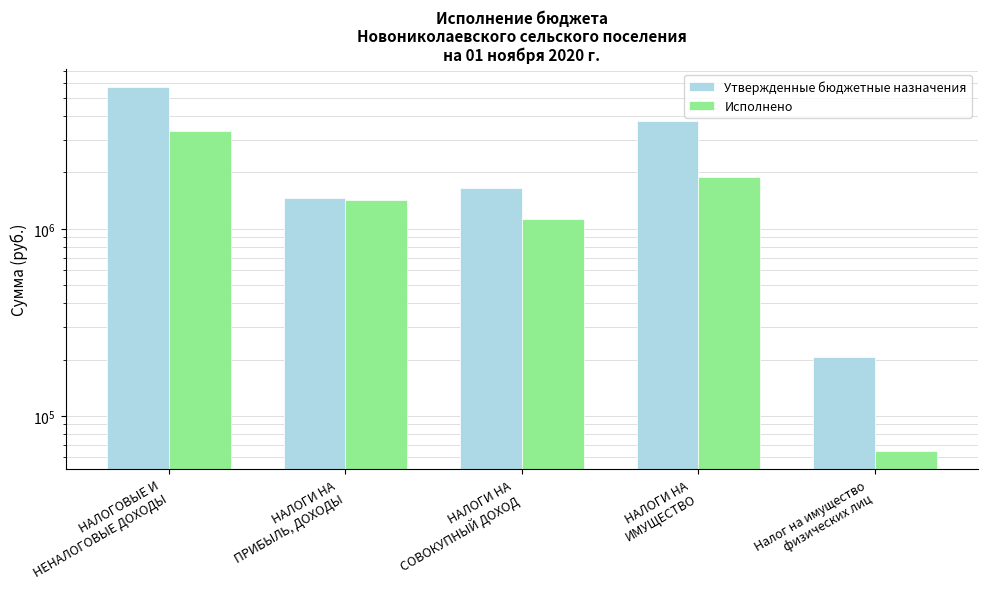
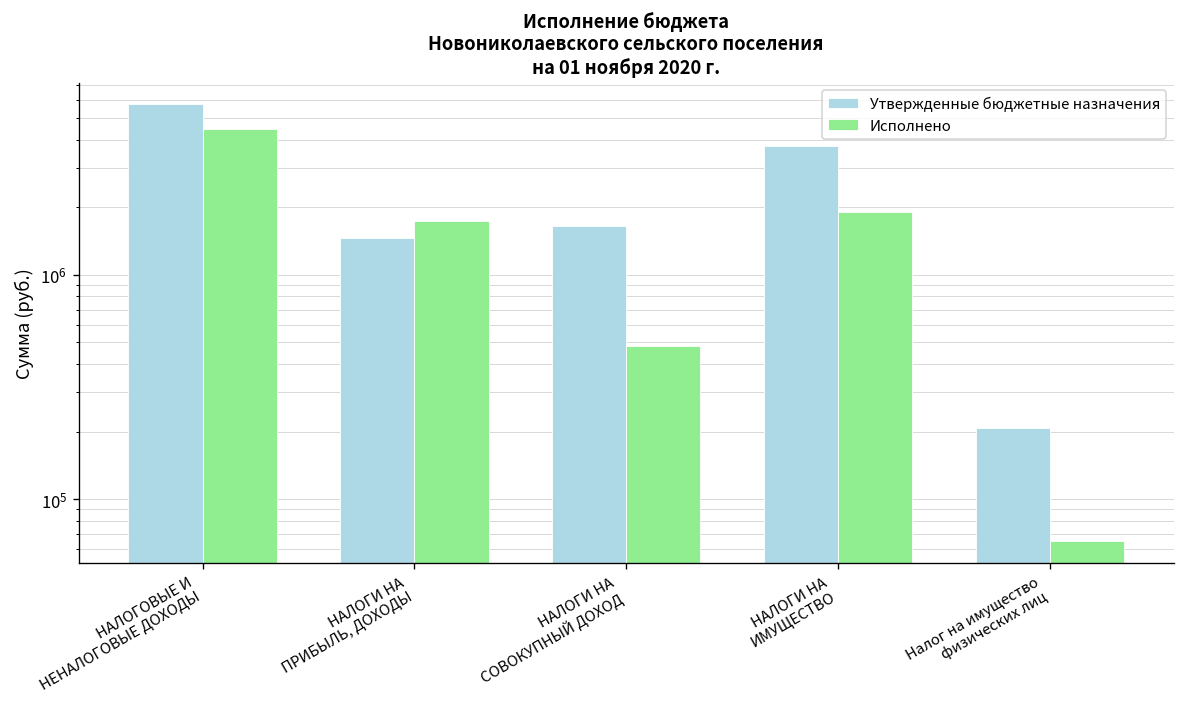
Исполнено, НАЛОГОВЫЕ И НЕНАЛОГОВЫЕ ДОХОДЫ: 3300000 -> 4500000
Исполнено, НАЛОГИ НА ПРИБЫЛЬ, ДОХОДЫ: 1400000 -> 1700000
Исполнено, НАЛОГИ НА СОВОКУПНЫЙ ДОХОД: 1100000 -> 480000
